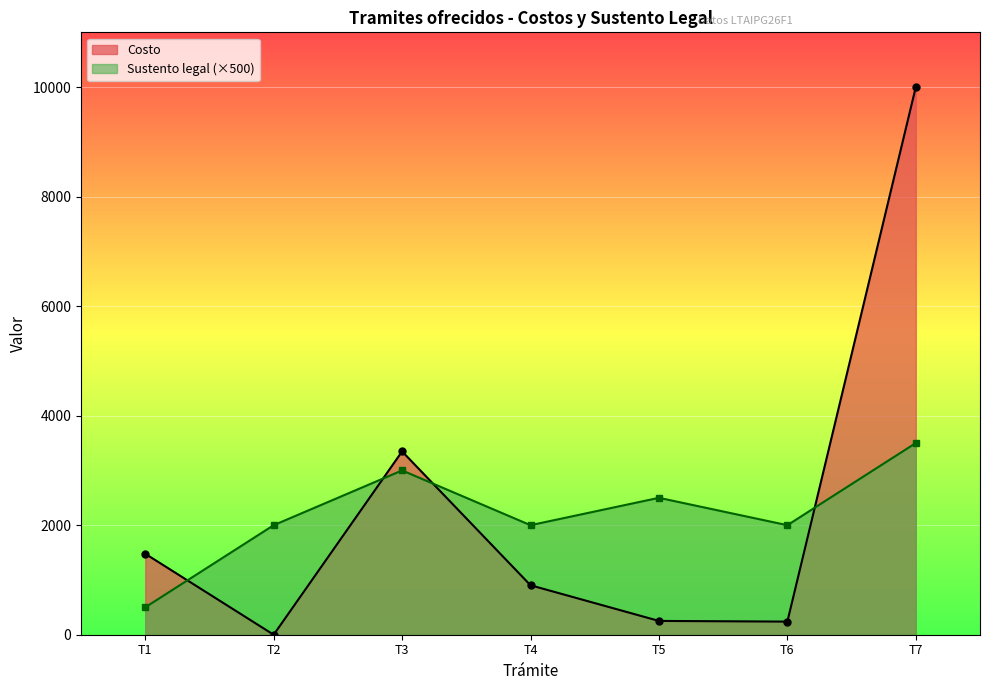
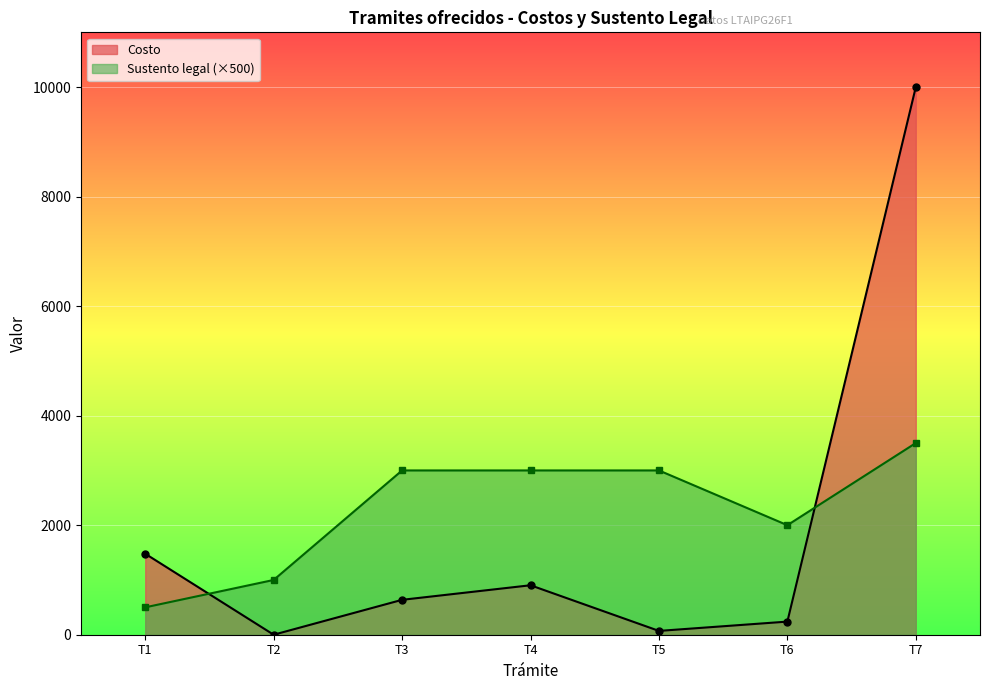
Sustento legal (×500), T2: 2000 -> 1000
Costo, T3: 3300 -> 600
Sustento legal (×500), T4: 2000 -> 3000
Costo, T5: 300 -> 100
Sustento legal (×500), T5: 2500 -> 3000
